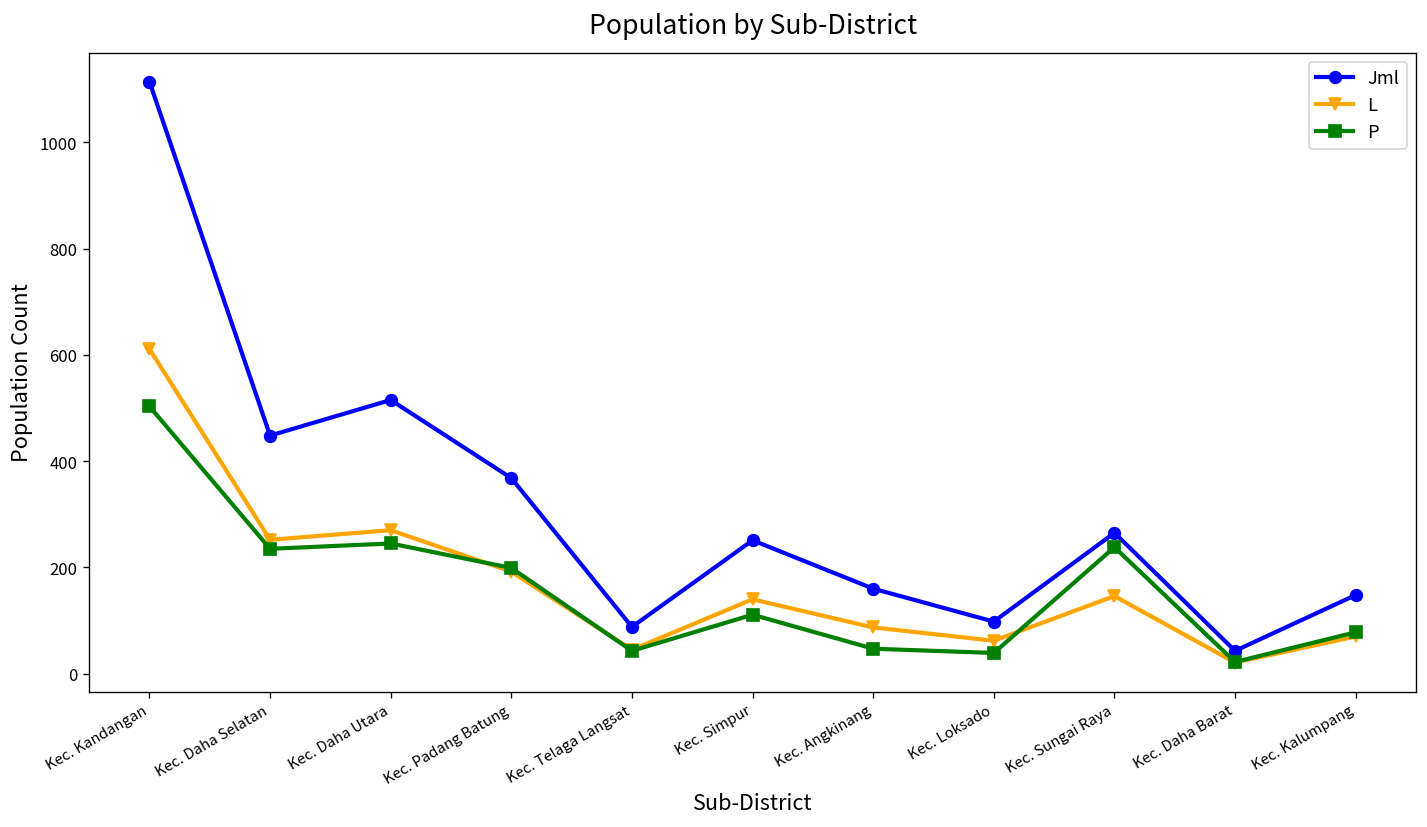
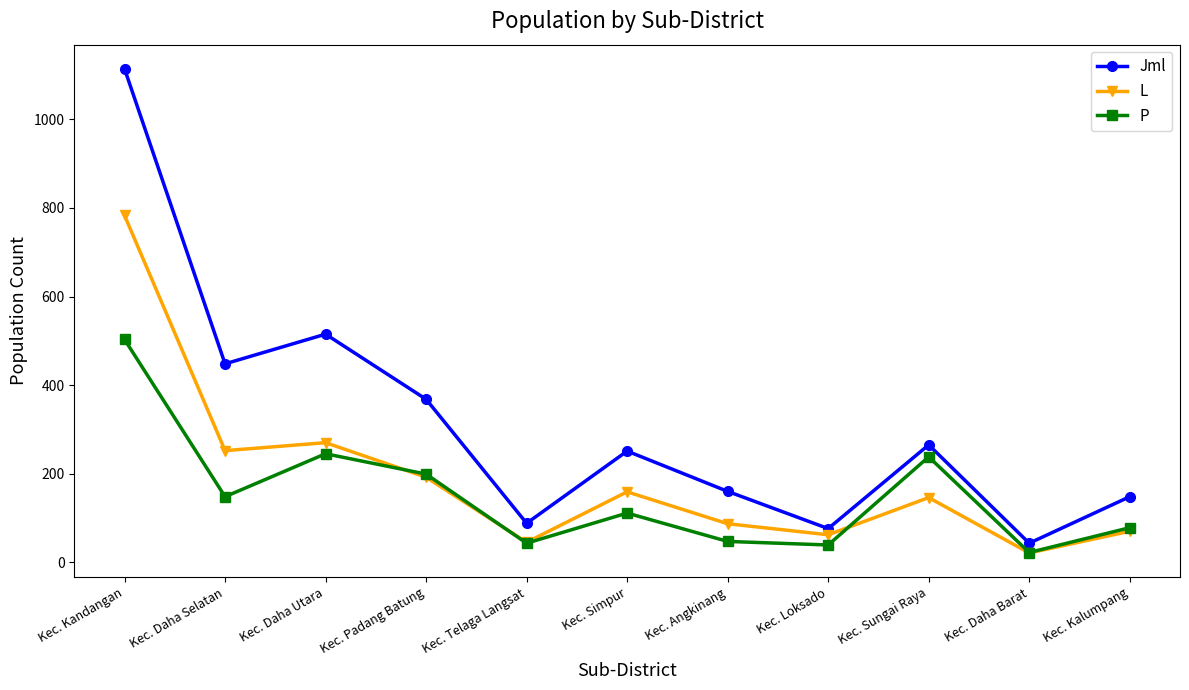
L, Kec. Kandangan: 610 -> 780
P, Kec. Daha Selatan: 240 -> 150
L, Kec. Simpur: 140 -> 160
Jml, Kec. Loksado: 100 -> 80
